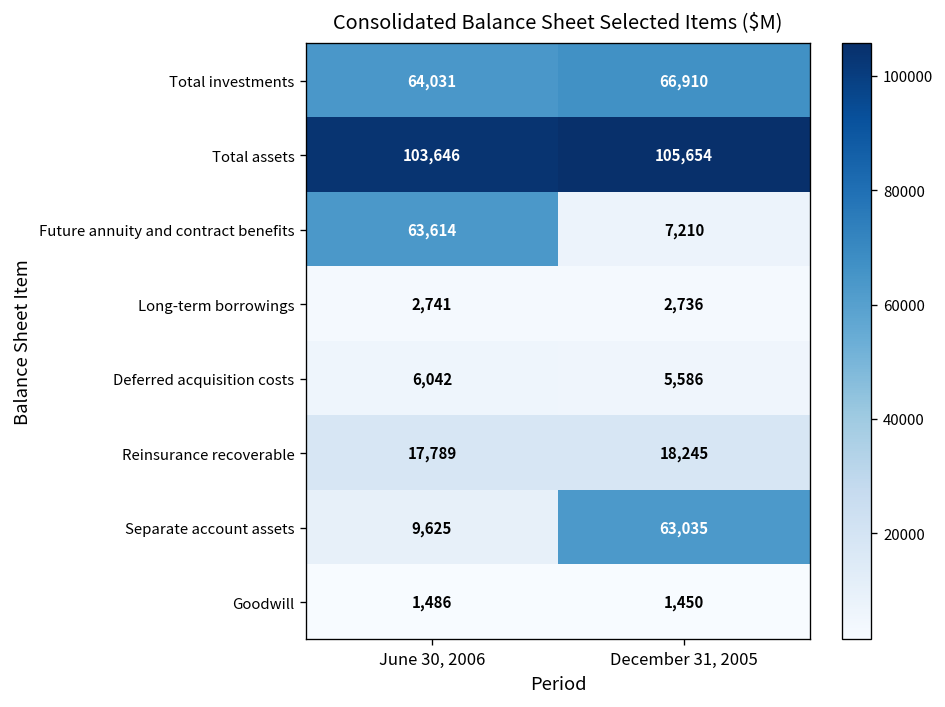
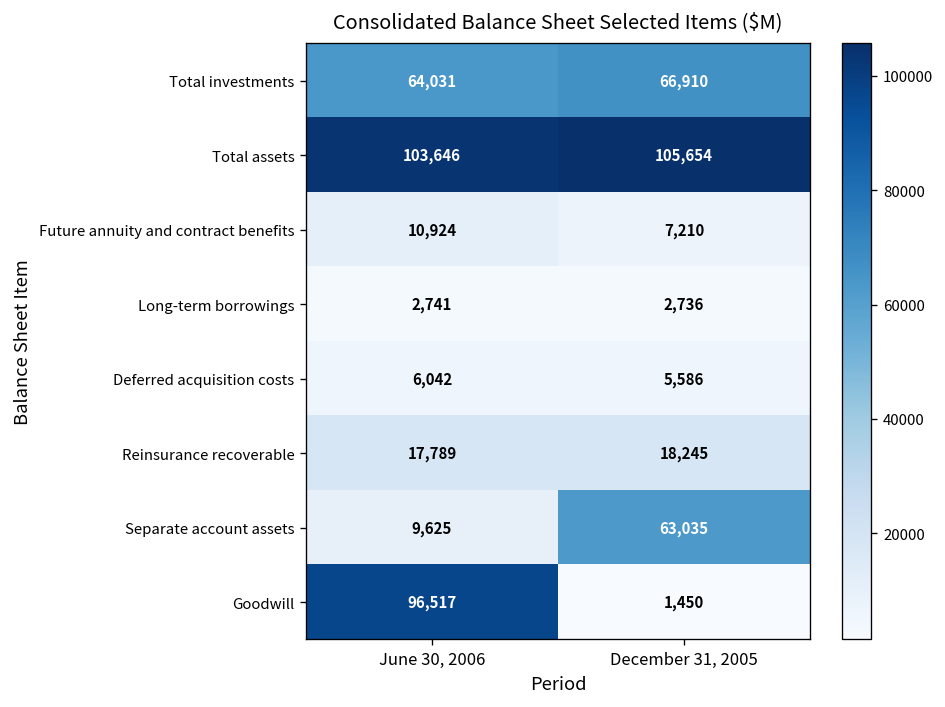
Future annuity and contract benefits, June 30, 2006: 63,614 -> 10,924
Goodwill, June 30, 2006: 1,486 -> 96,517
